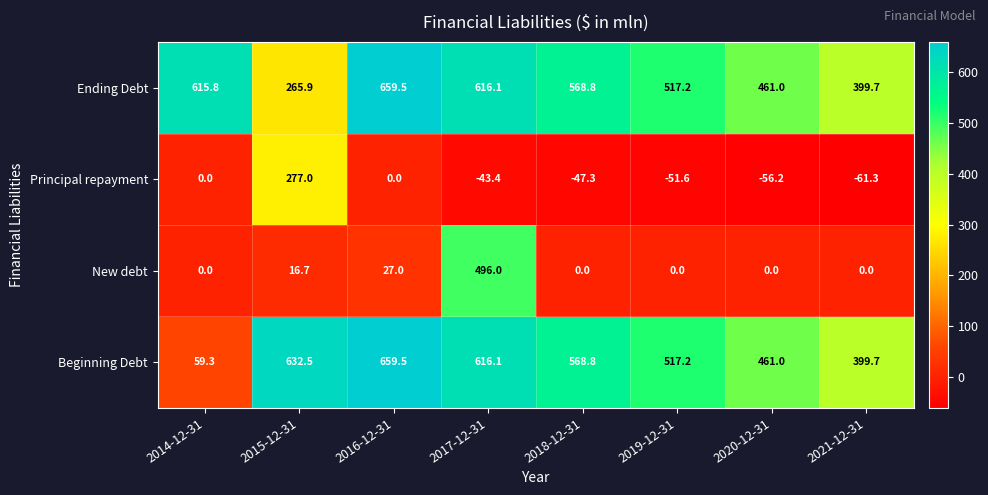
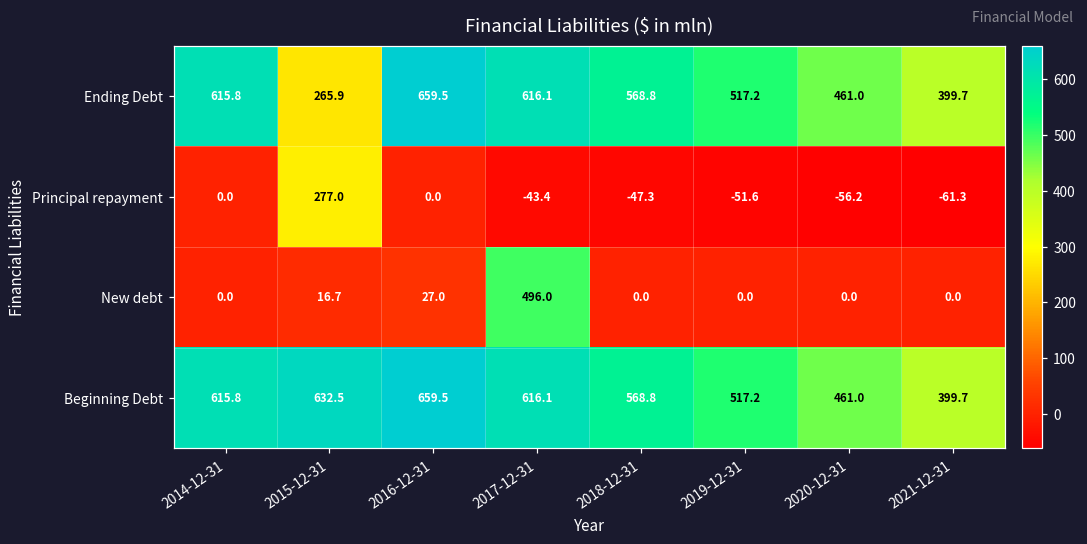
Beginning Debt, 2014-12-31: 59.3 -> 615.8
